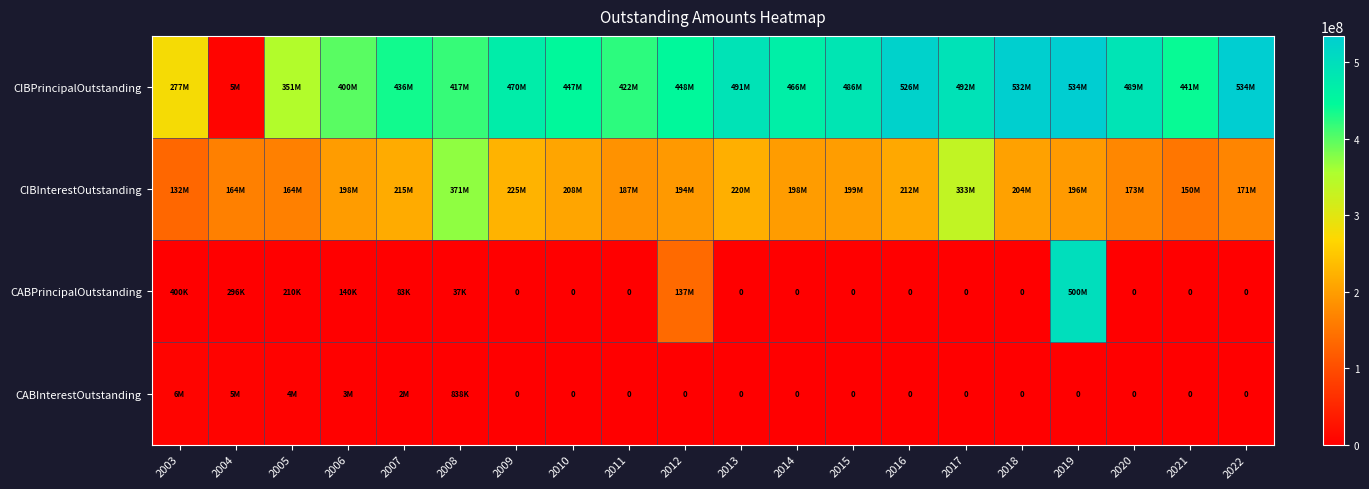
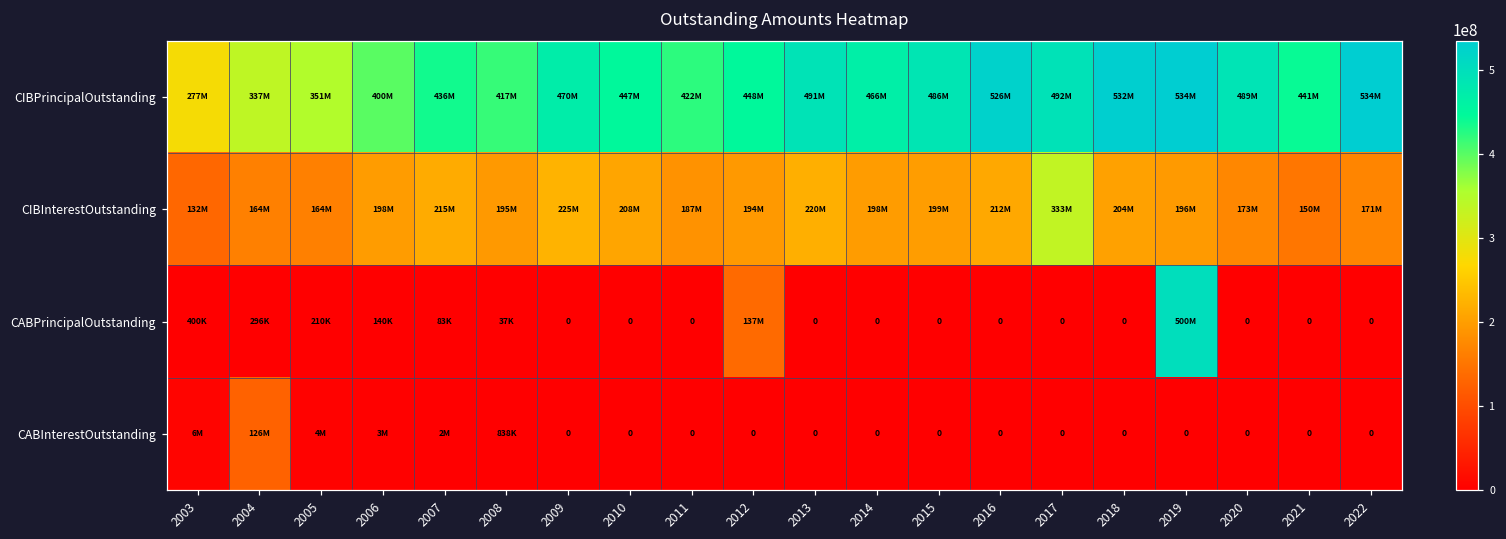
CIBPrincipalOutstanding, 2004: 5M -> 337M
CIBInterestOutstanding, 2008: 371M -> 195M
CABInterestOutstanding, 2004: 5M -> 126M
